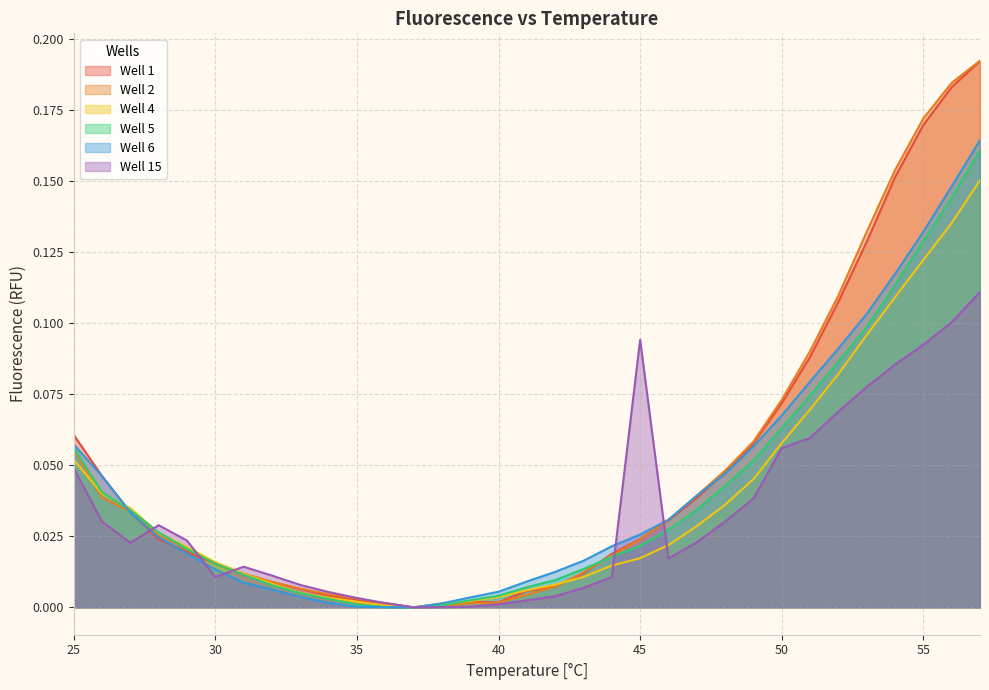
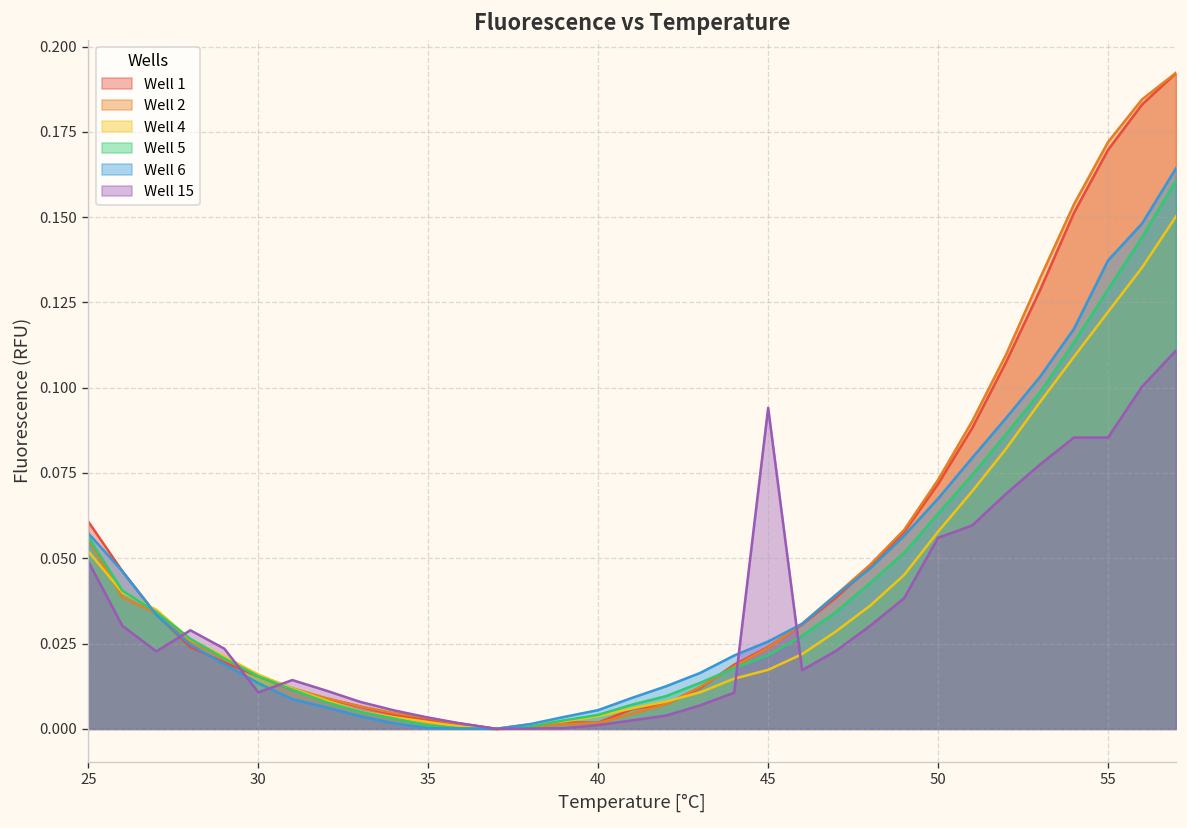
Well 6, 55: 0.132 -> 0.137
Well 15, 55: 0.092 -> 0.085
